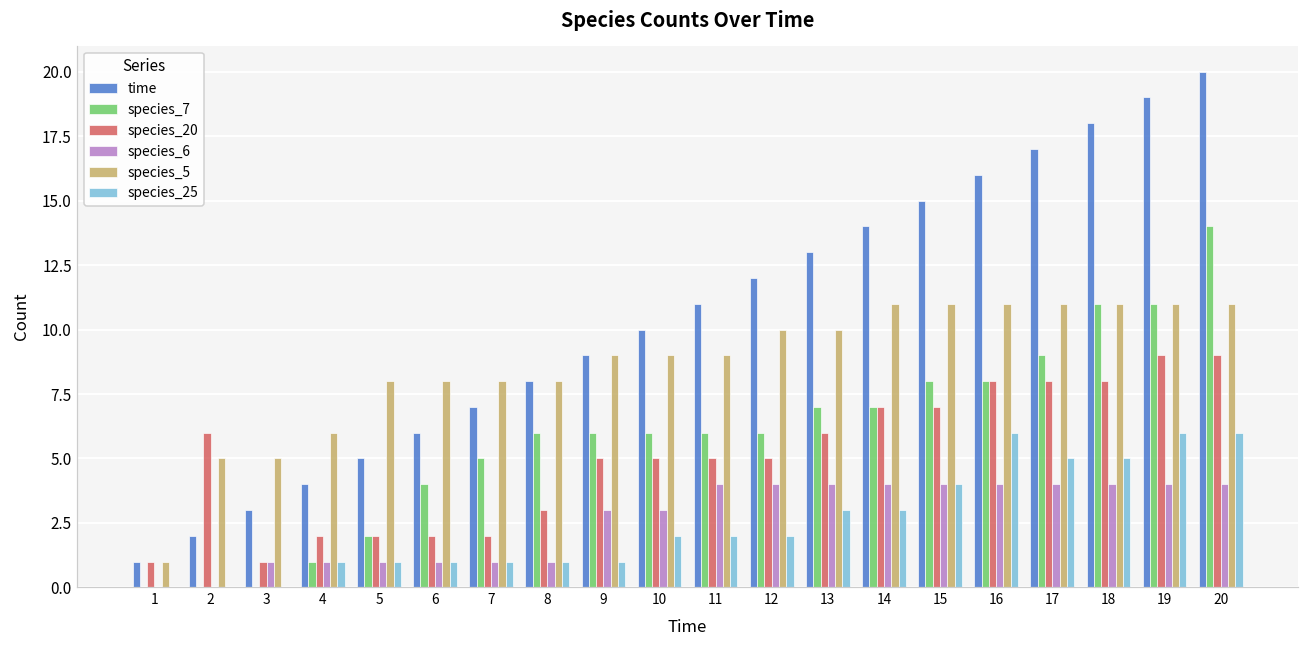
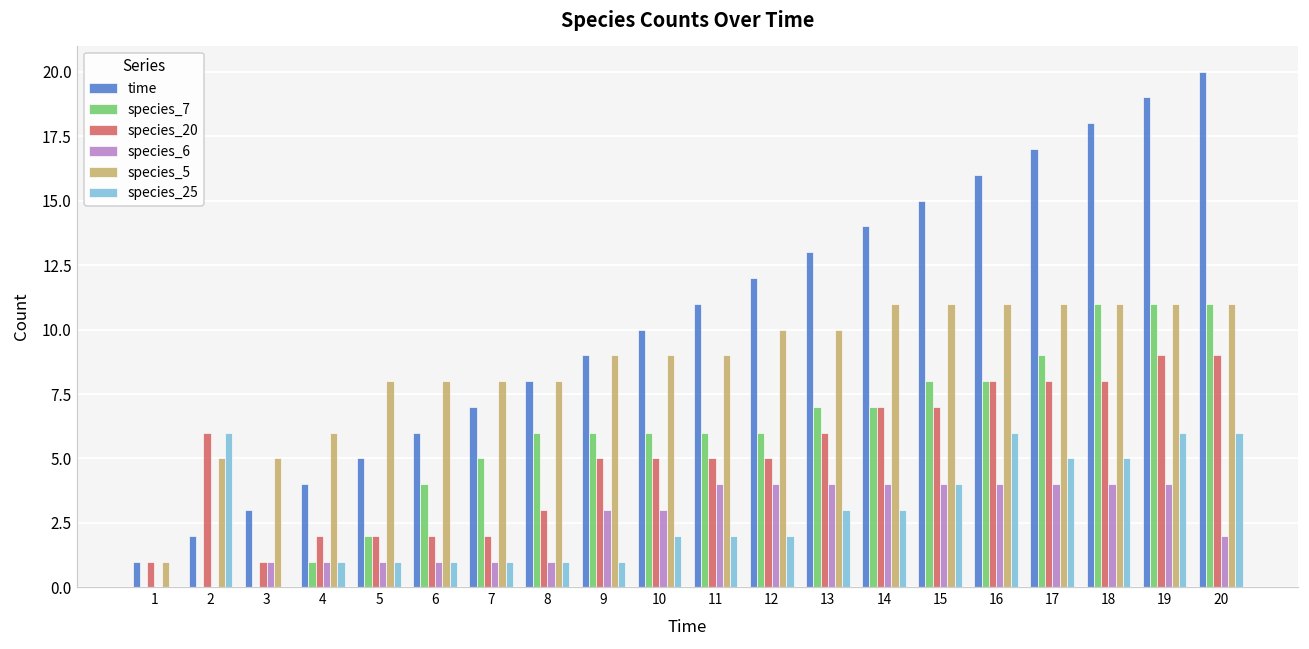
species_25, 2: 0 -> 6
species_7, 20: 14 -> 11
species_6, 20: 4 -> 2
